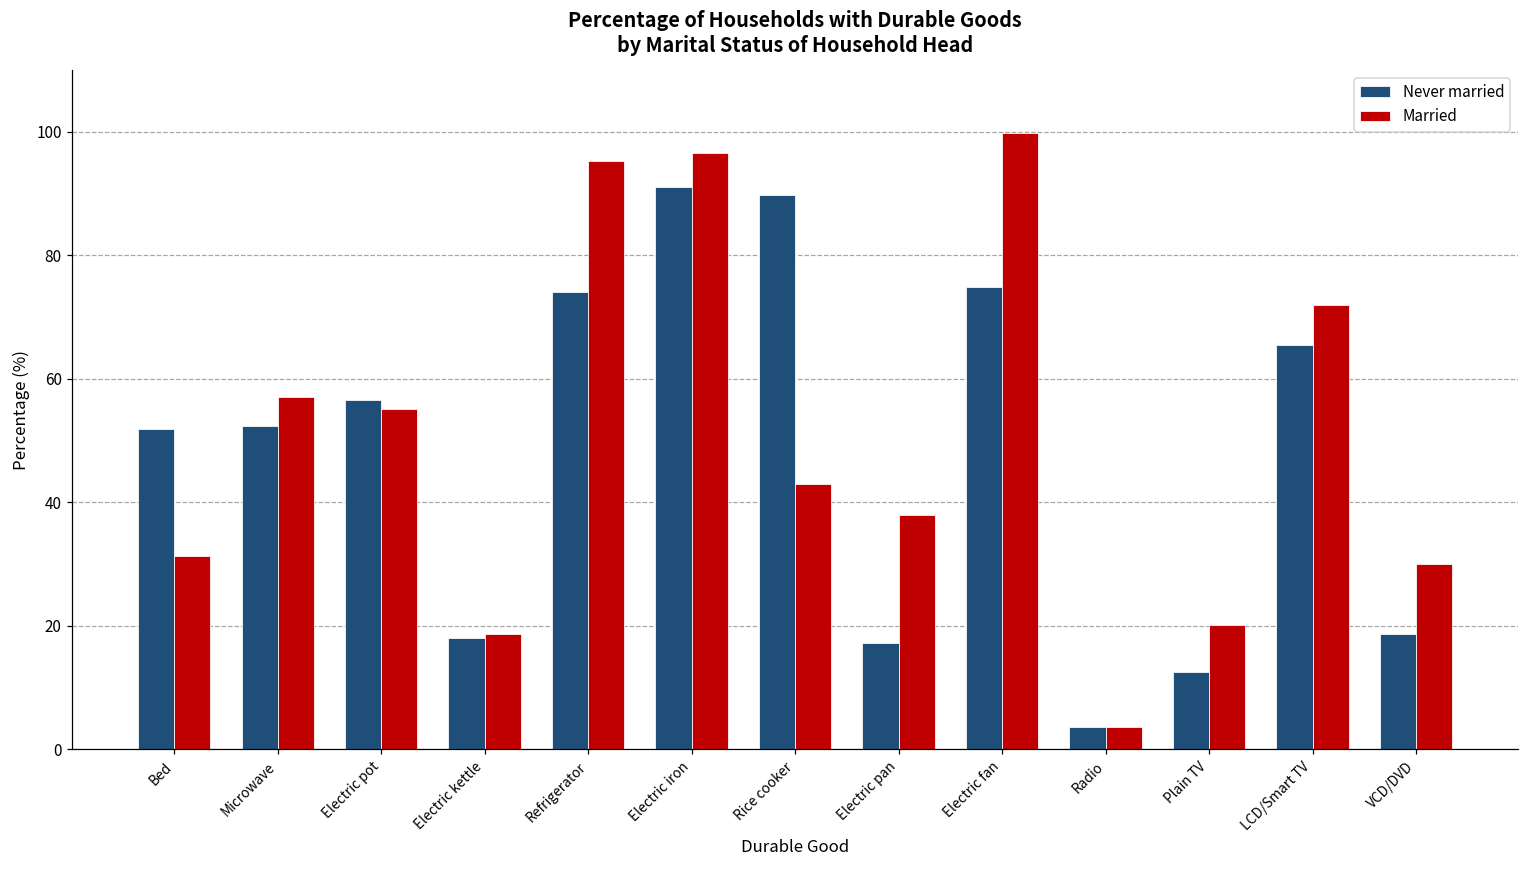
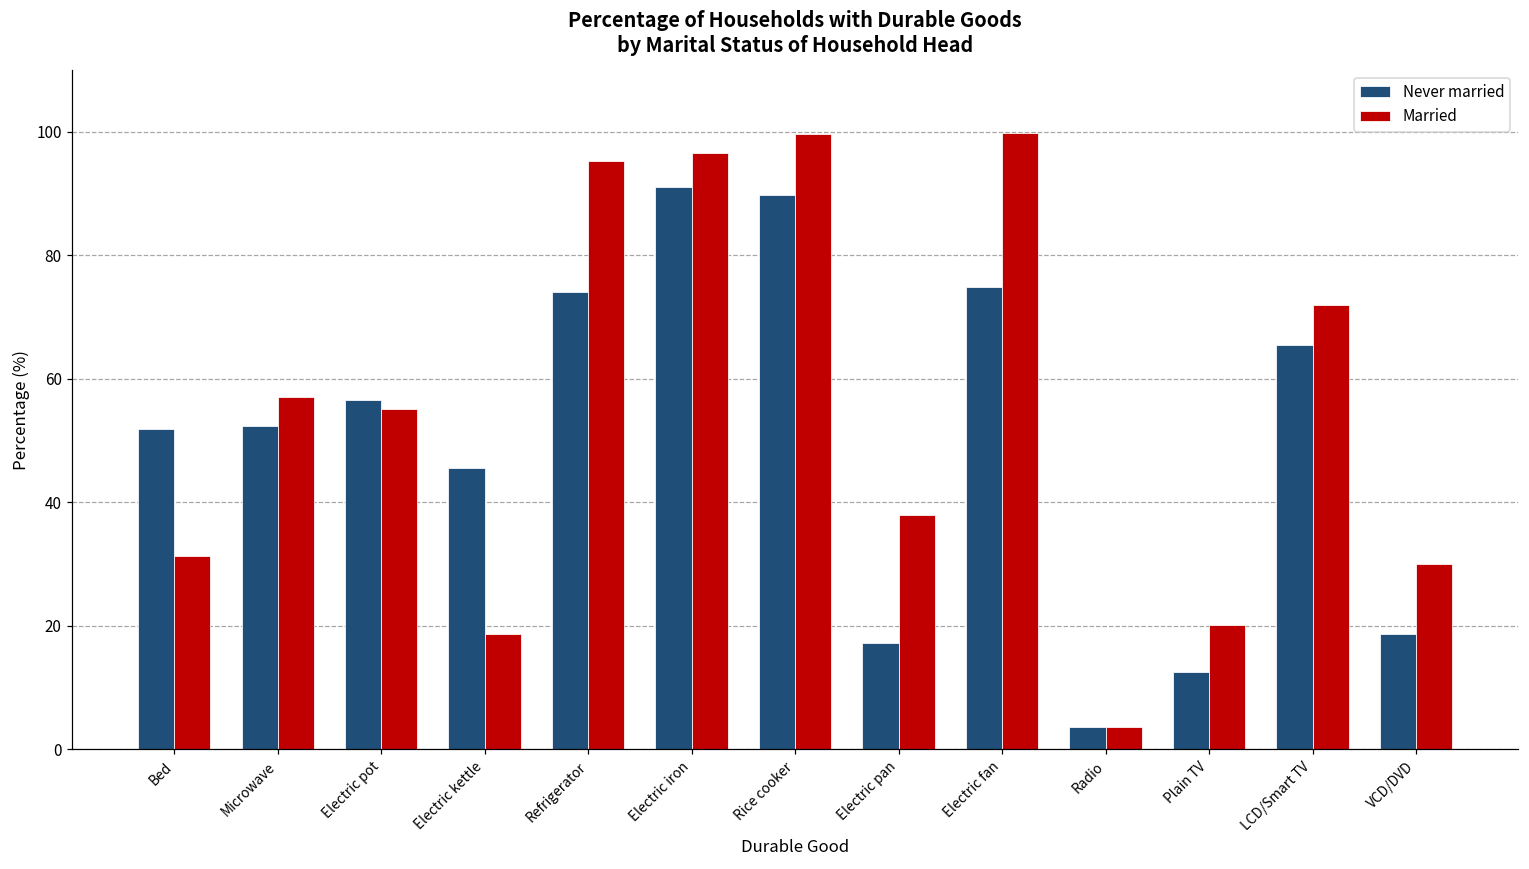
Never married, Electric kettle: 18 -> 46
Married, Rice cooker: 43 -> 100
